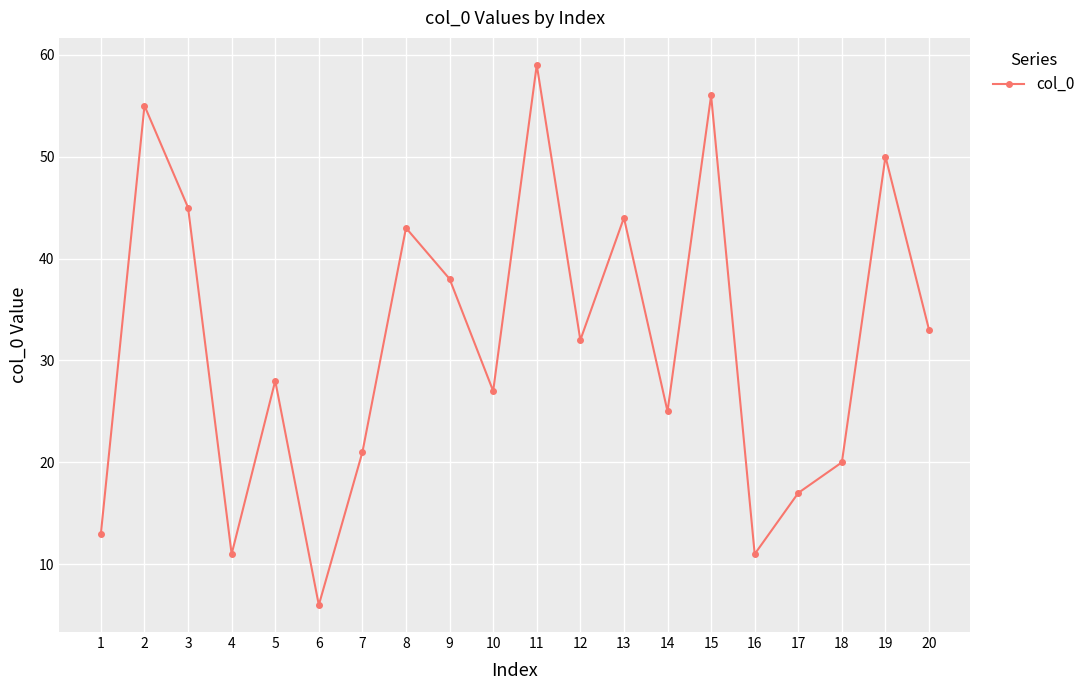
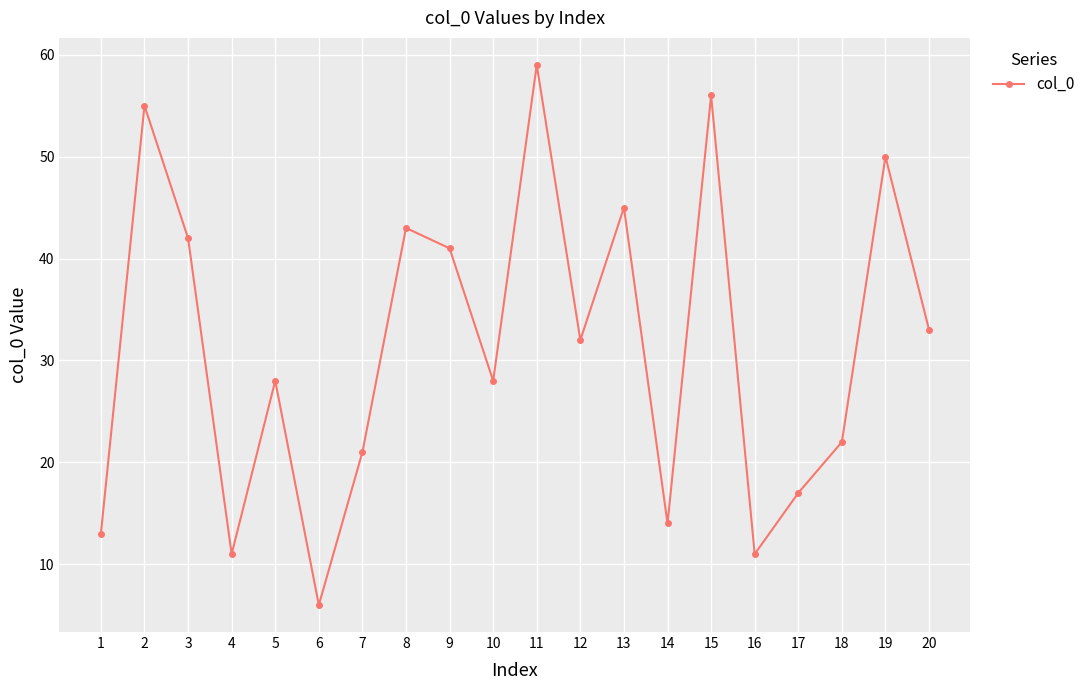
3: 45 -> 42
9: 38 -> 41
10: 27 -> 28
13: 44 -> 45
14: 25 -> 14
18: 20 -> 22
